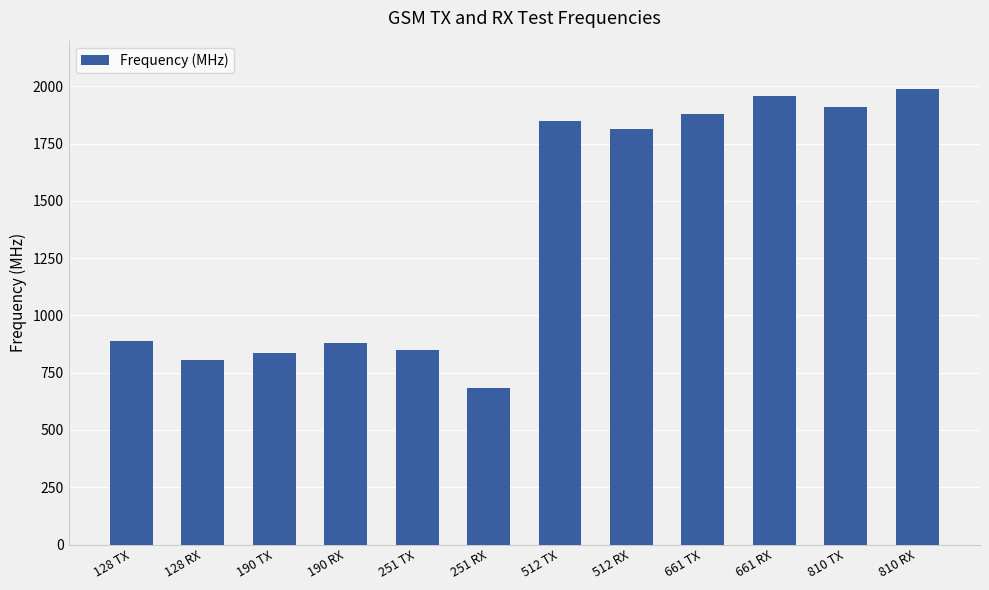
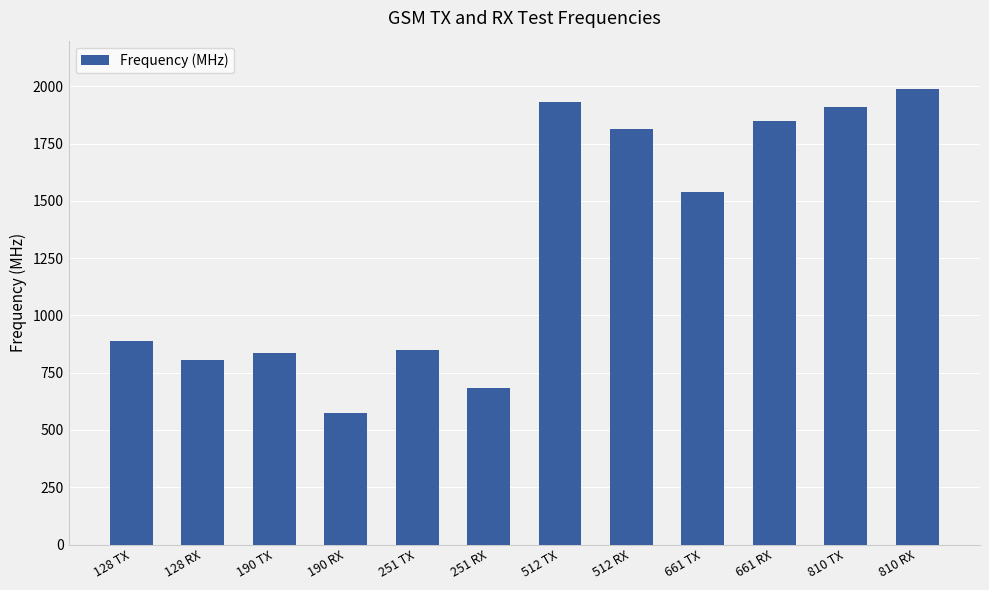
190 RX: 880 -> 570
512 TX: 1850 -> 1930
661 TX: 1880 -> 1540
661 RX: 1960 -> 1850
